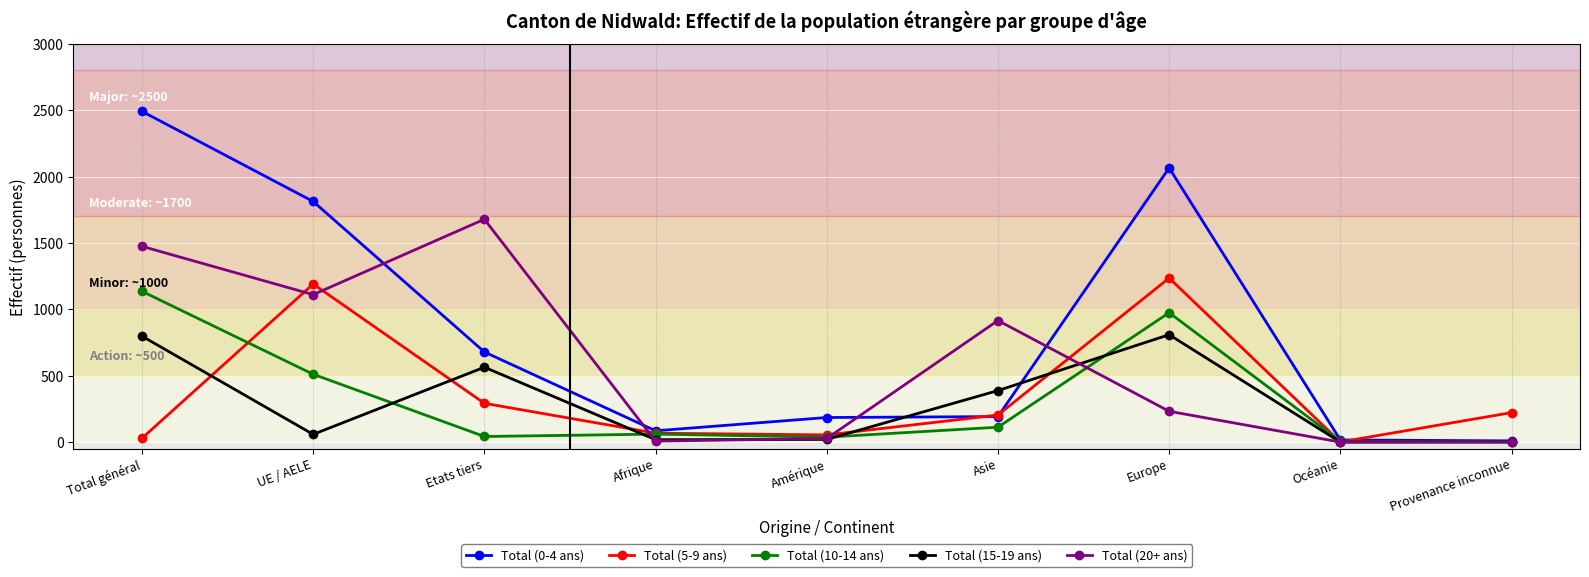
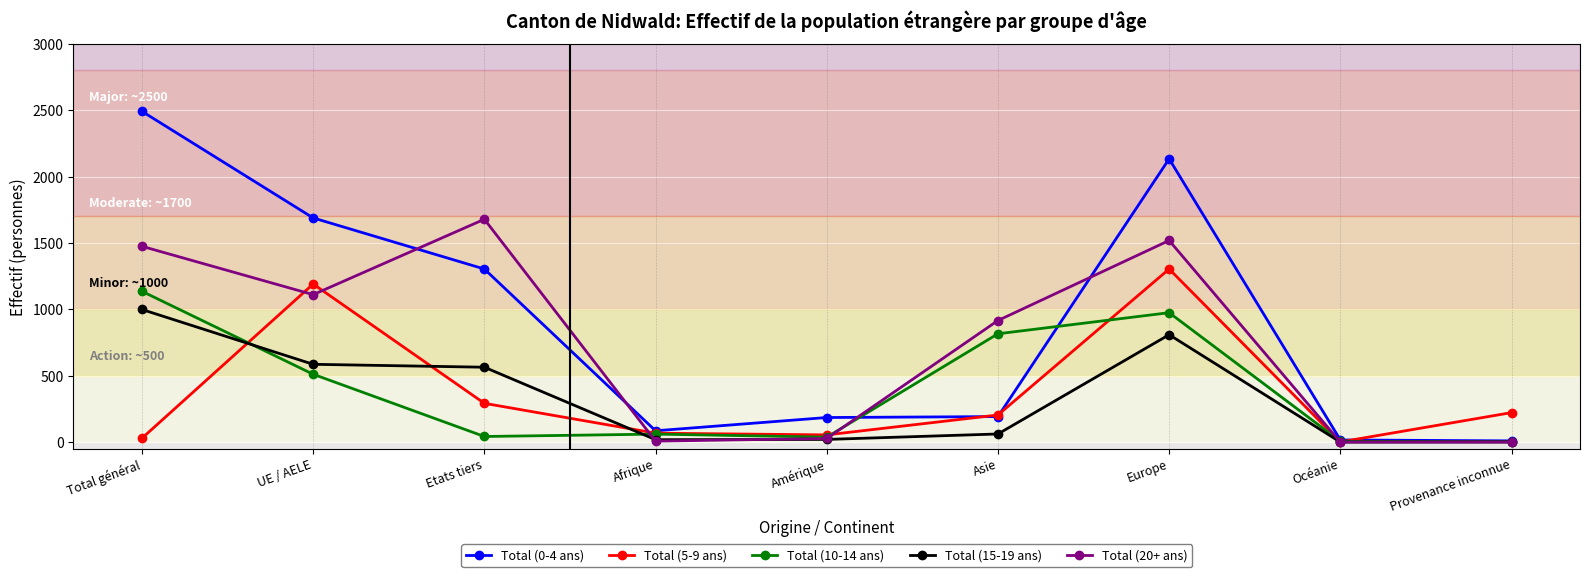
Total (15-19 ans), Total général: 800 -> 1000
Total (0-4 ans), UE / AELE: 1810 -> 1690
Total (15-19 ans), UE / AELE: 60 -> 590
Total (0-4 ans), Etats tiers: 680 -> 1300
Total (10-14 ans), Asie: 110 -> 820
Total (15-19 ans), Asie: 390 -> 60
Total (0-4 ans), Europe: 2070 -> 2130
Total (5-9 ans), Europe: 1240 -> 1300
Total (20+ ans), Europe: 230 -> 1520
